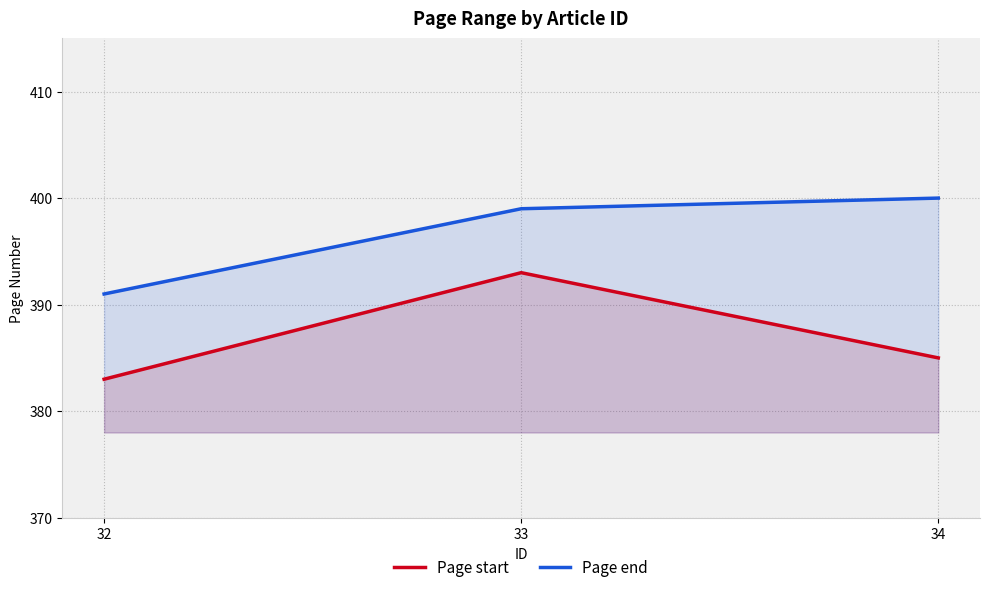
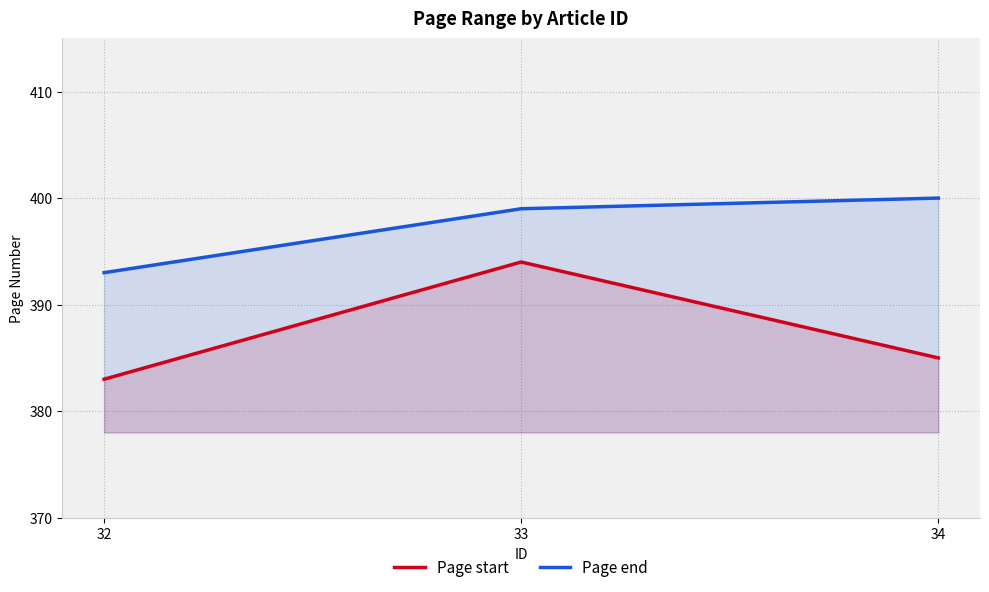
Page end, 32: 391 -> 393
Page start, 33: 393 -> 394
